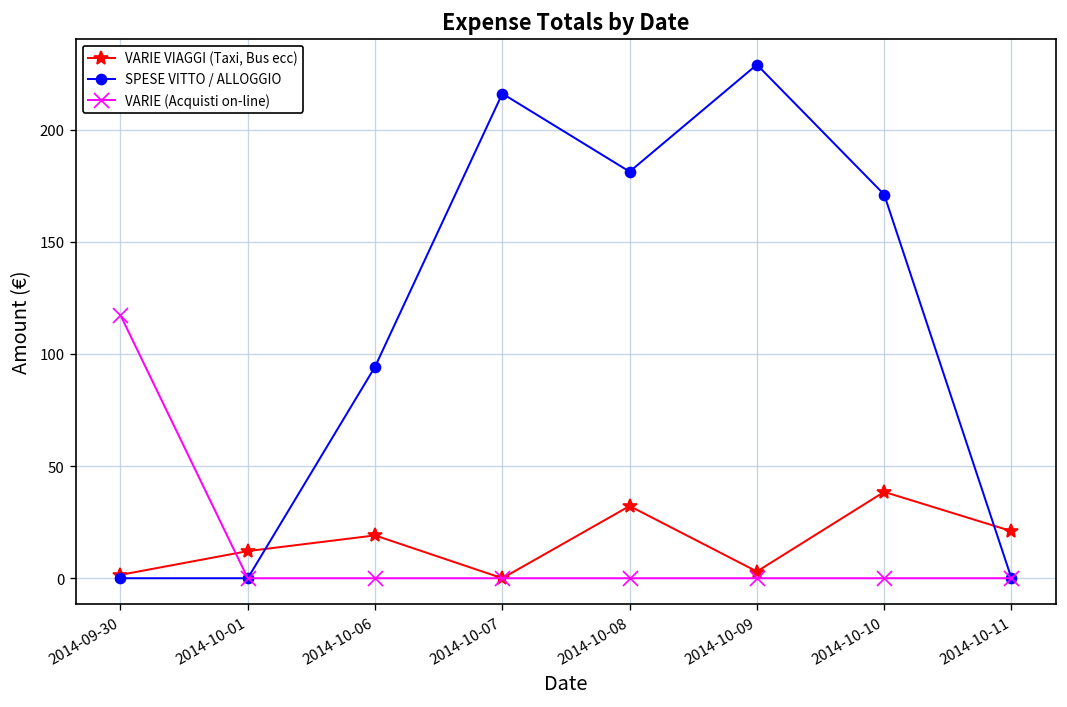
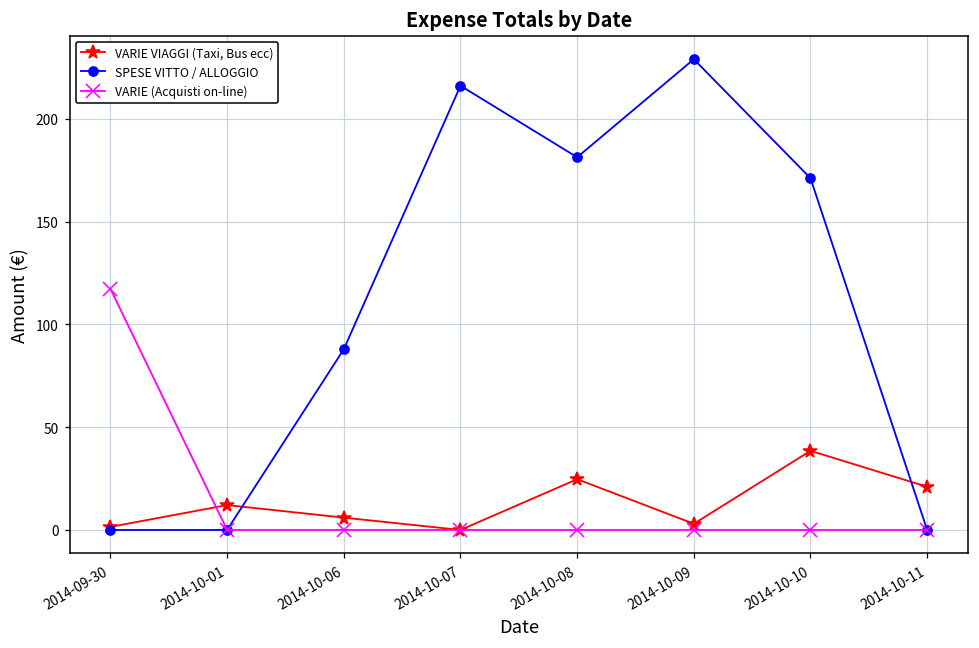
VARIE VIAGGI (Taxi, Bus ecc), 2014-10-06: 19 -> 6
SPESE VITTO / ALLOGGIO, 2014-10-06: 94 -> 88
VARIE VIAGGI (Taxi, Bus ecc), 2014-10-08: 32 -> 25
